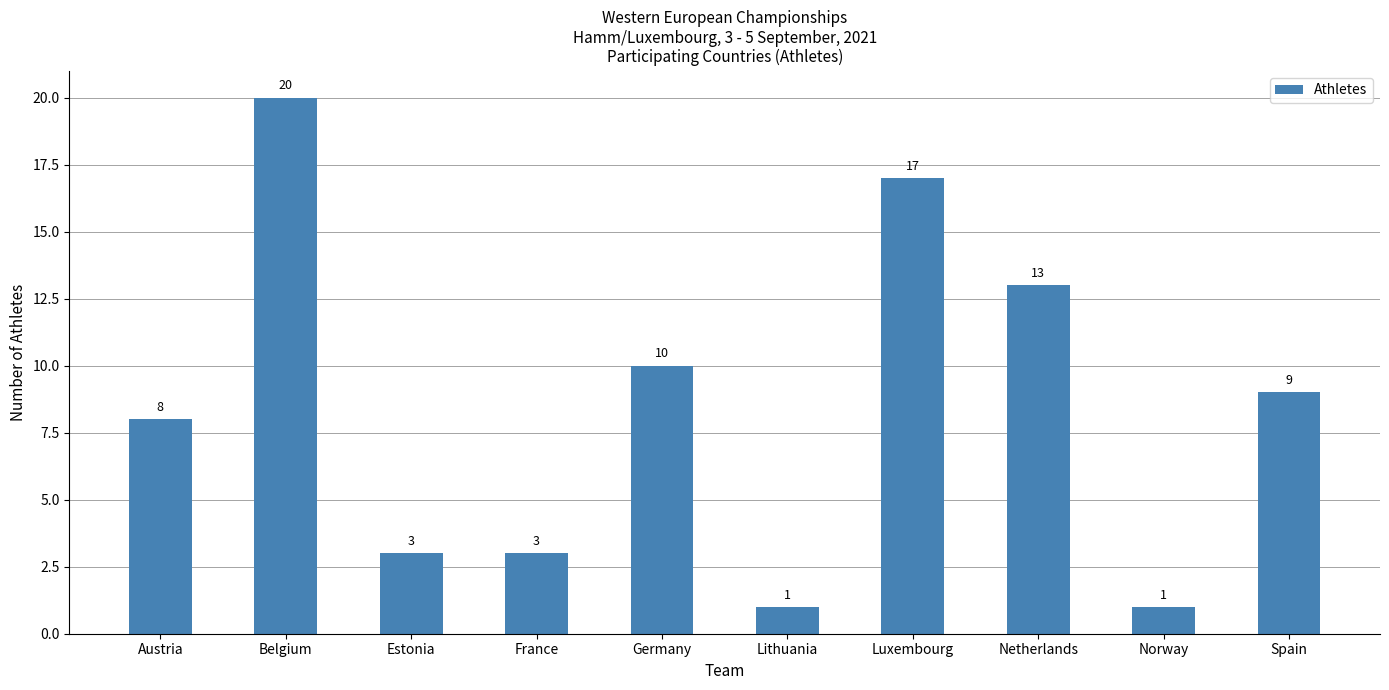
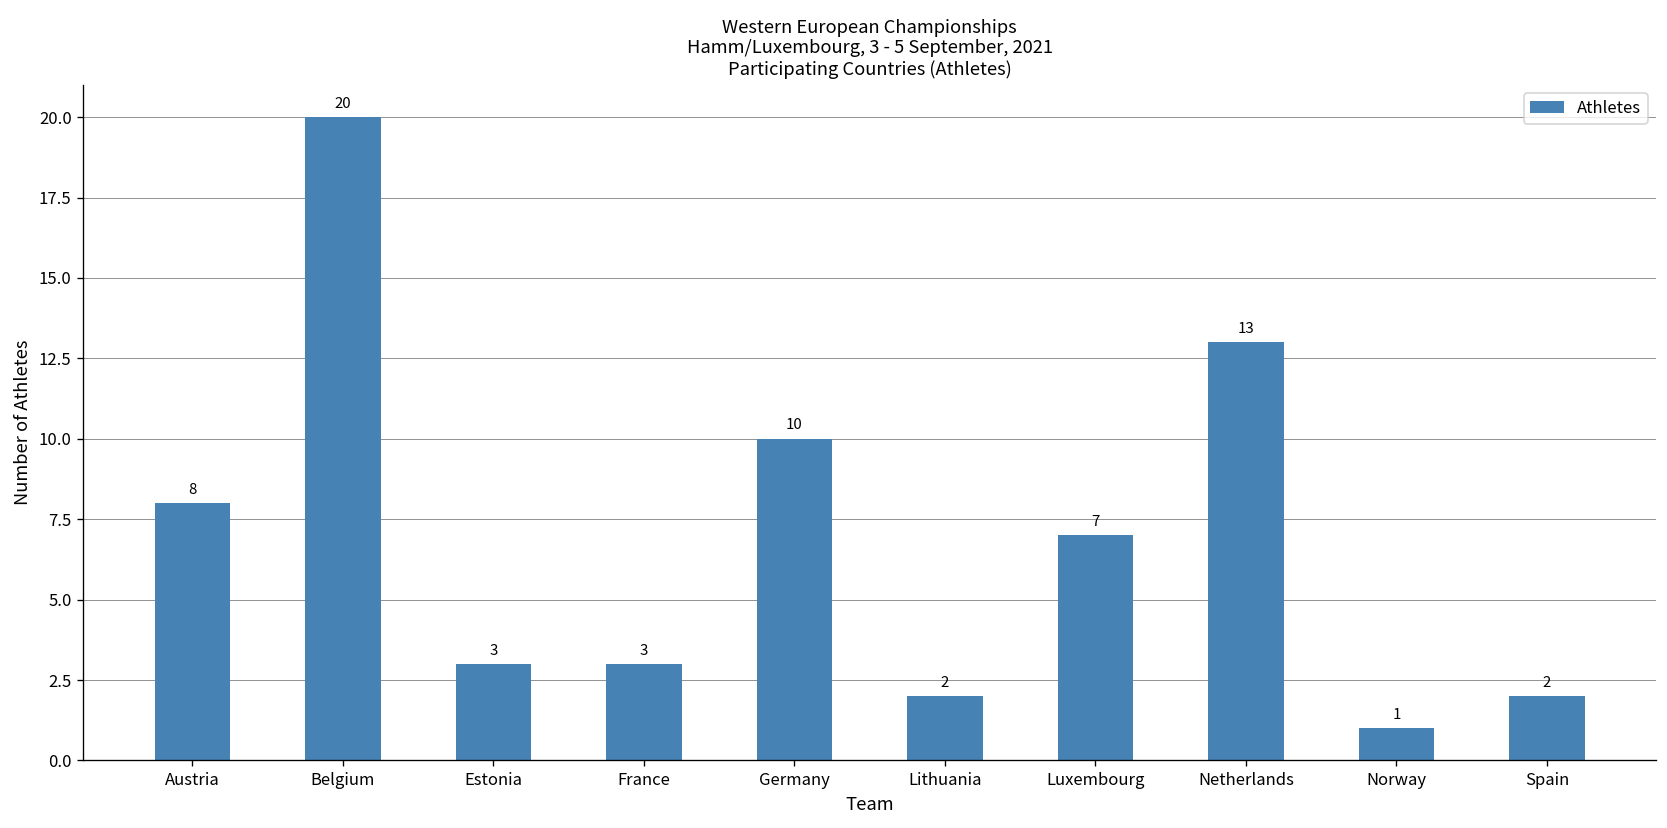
Lithuania: 1 -> 2
Luxembourg: 17 -> 7
Spain: 9 -> 2
